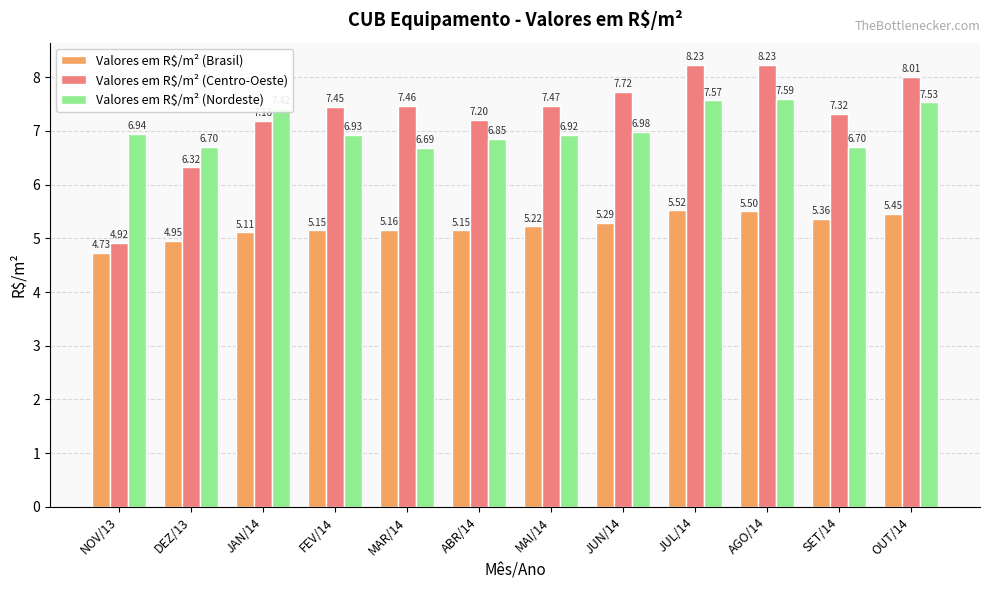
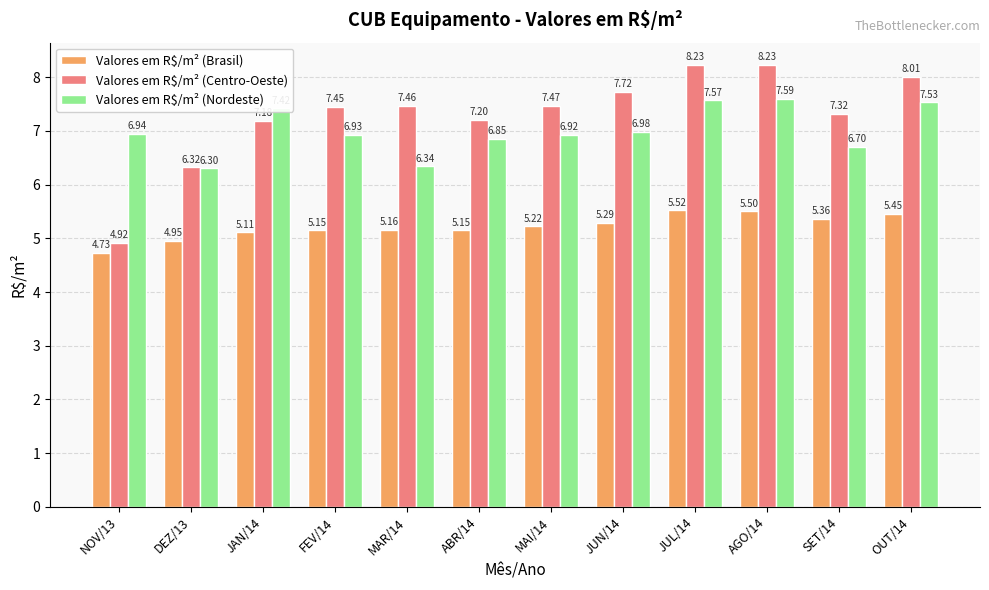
Valores em R$/m² (Nordeste), DEZ/13: 6.70 -> 6.30
Valores em R$/m² (Nordeste), MAR/14: 6.69 -> 6.34
